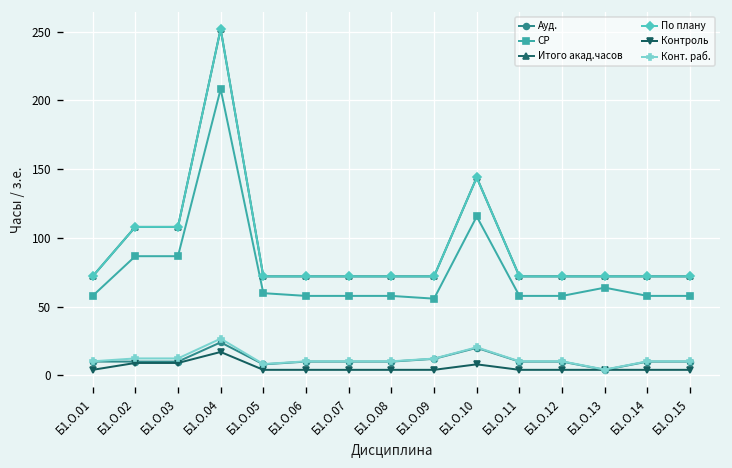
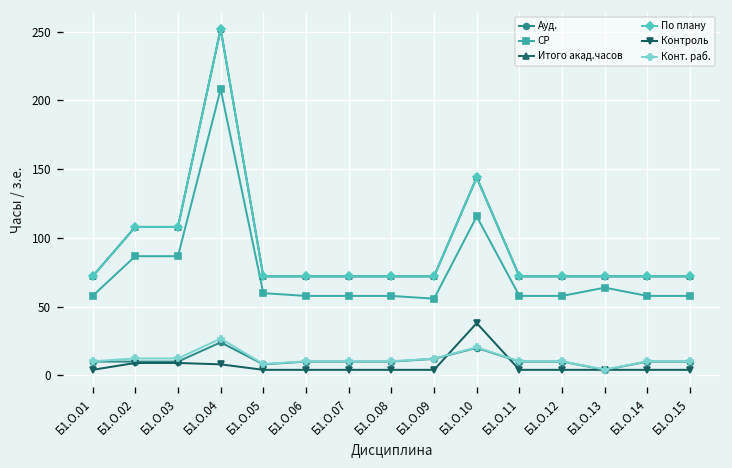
Контроль, Б1.О.04: 17 -> 8
Контроль, Б1.О.10: 8 -> 38
